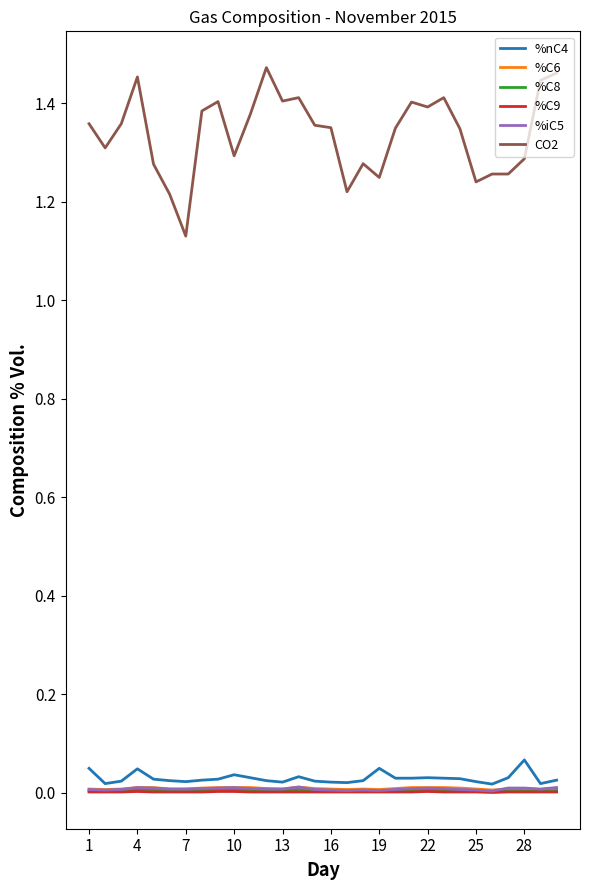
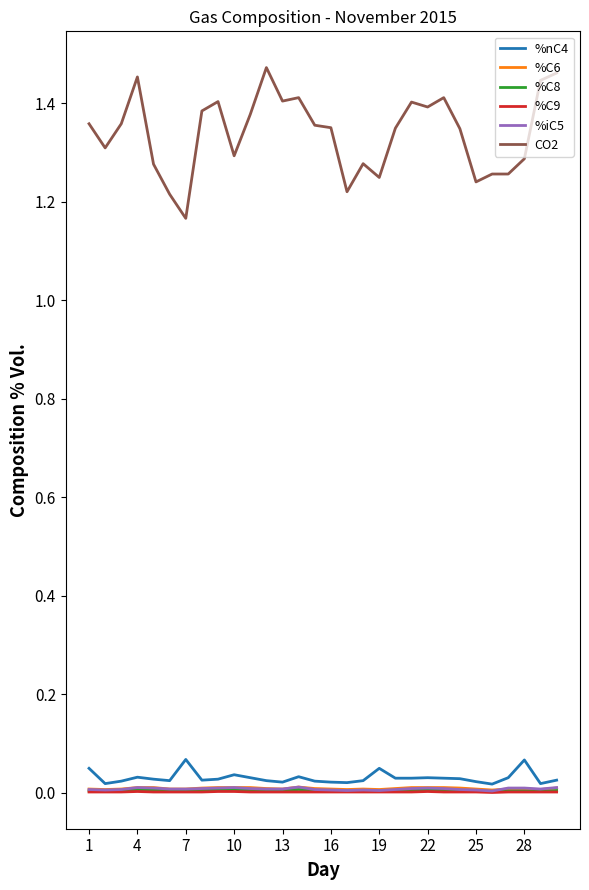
%nC4, 4: 0.05 -> 0.03
%nC4, 7: 0.02 -> 0.07
CO2, 7: 1.13 -> 1.17
